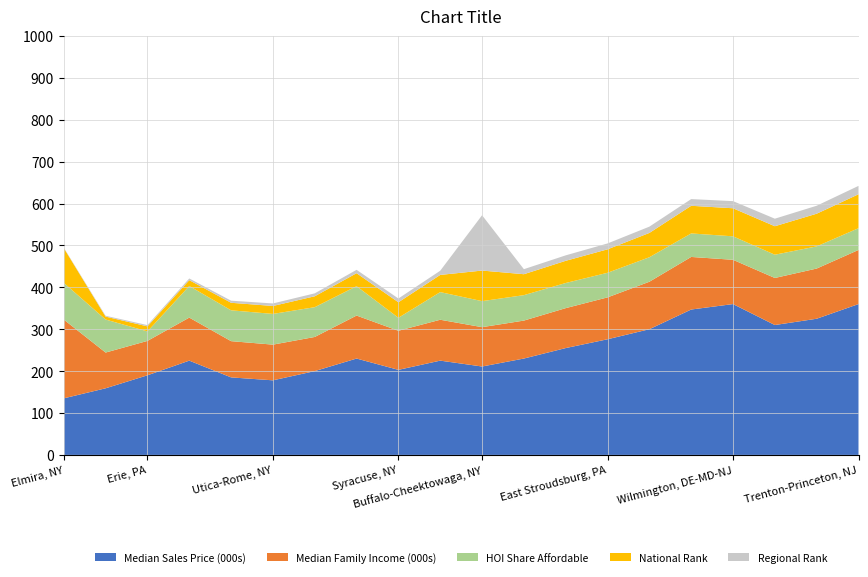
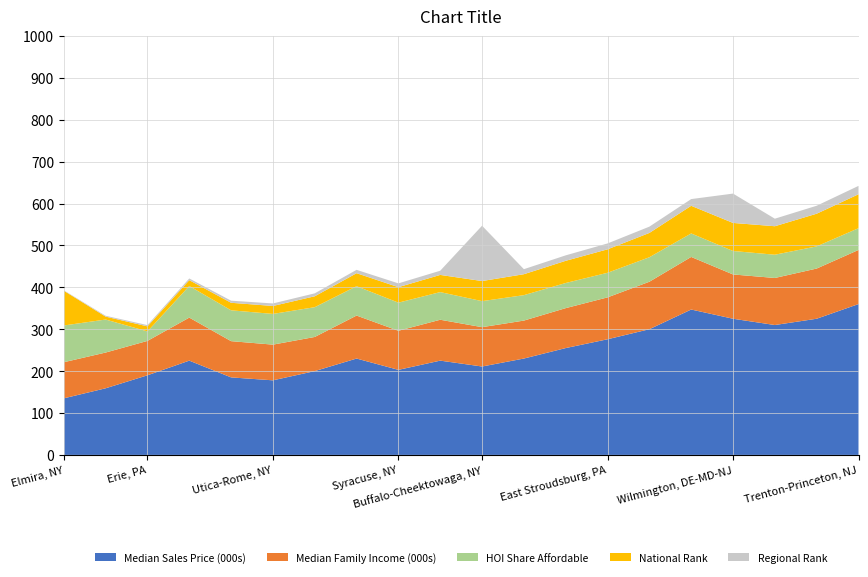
Median Family Income (000s), Elmira, NY: 190 -> 90
HOI Share Affordable, Syracuse, NY: 30 -> 70
National Rank, Buffalo-Cheektowaga, NY: 70 -> 50
Median Sales Price (000s), Wilmington, DE-MD-NJ: 360 -> 330
Regional Rank, Wilmington, DE-MD-NJ: 20 -> 70
